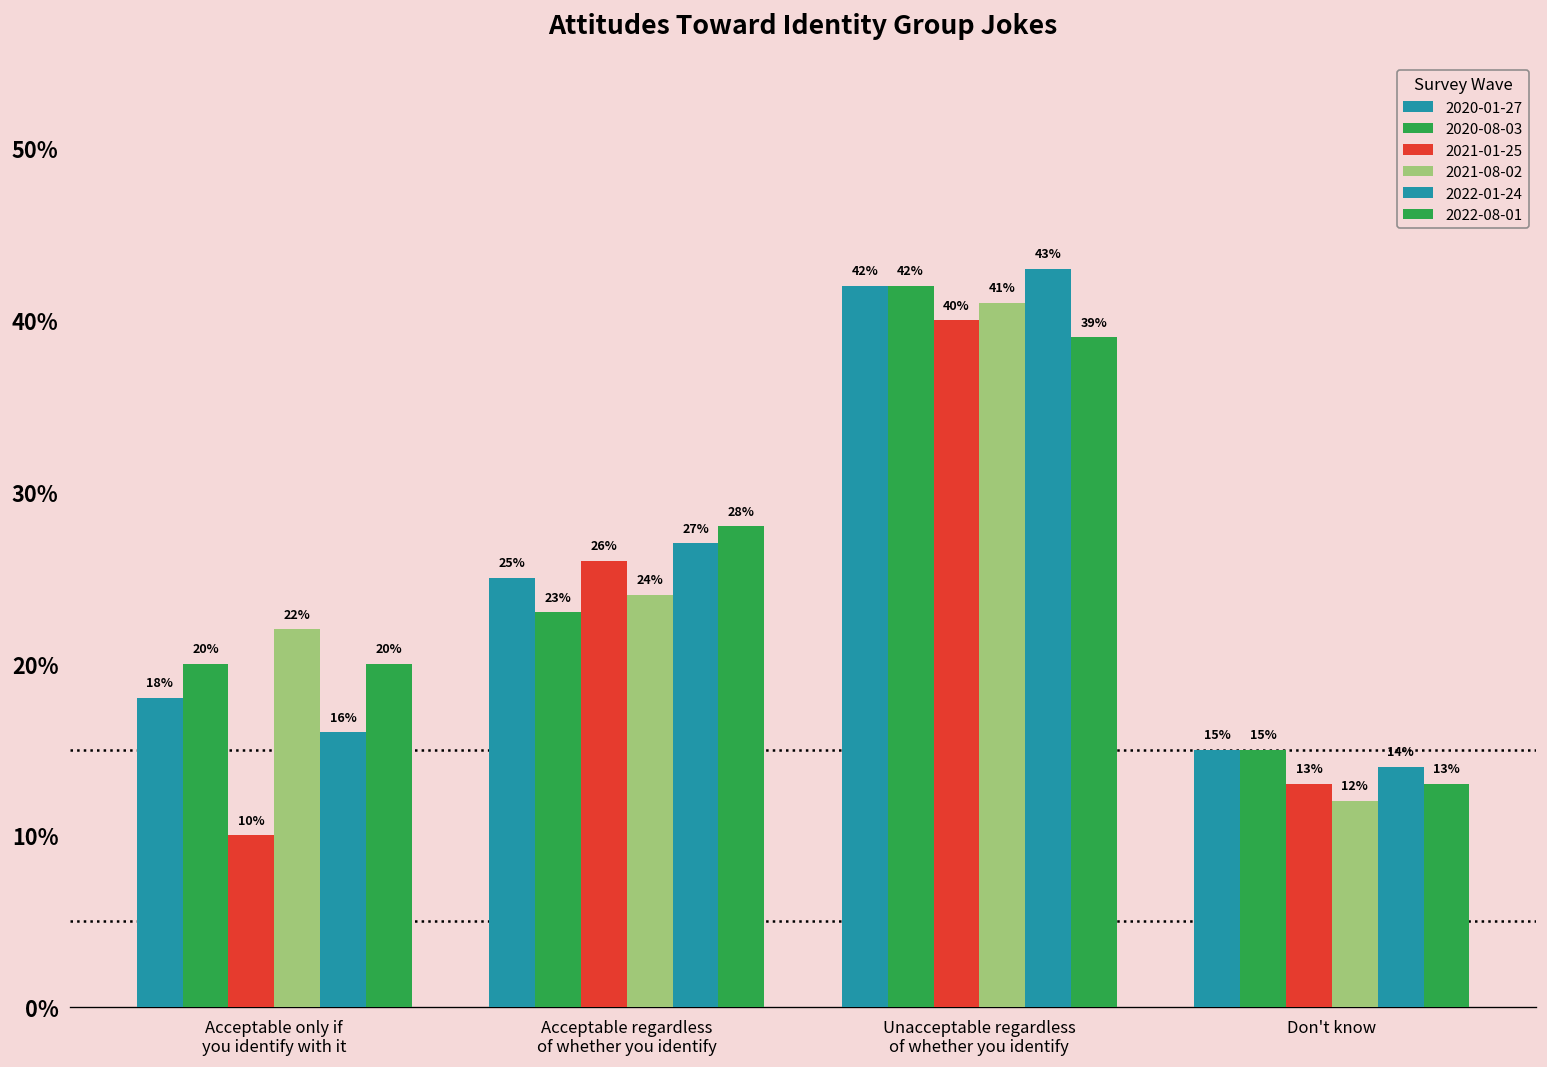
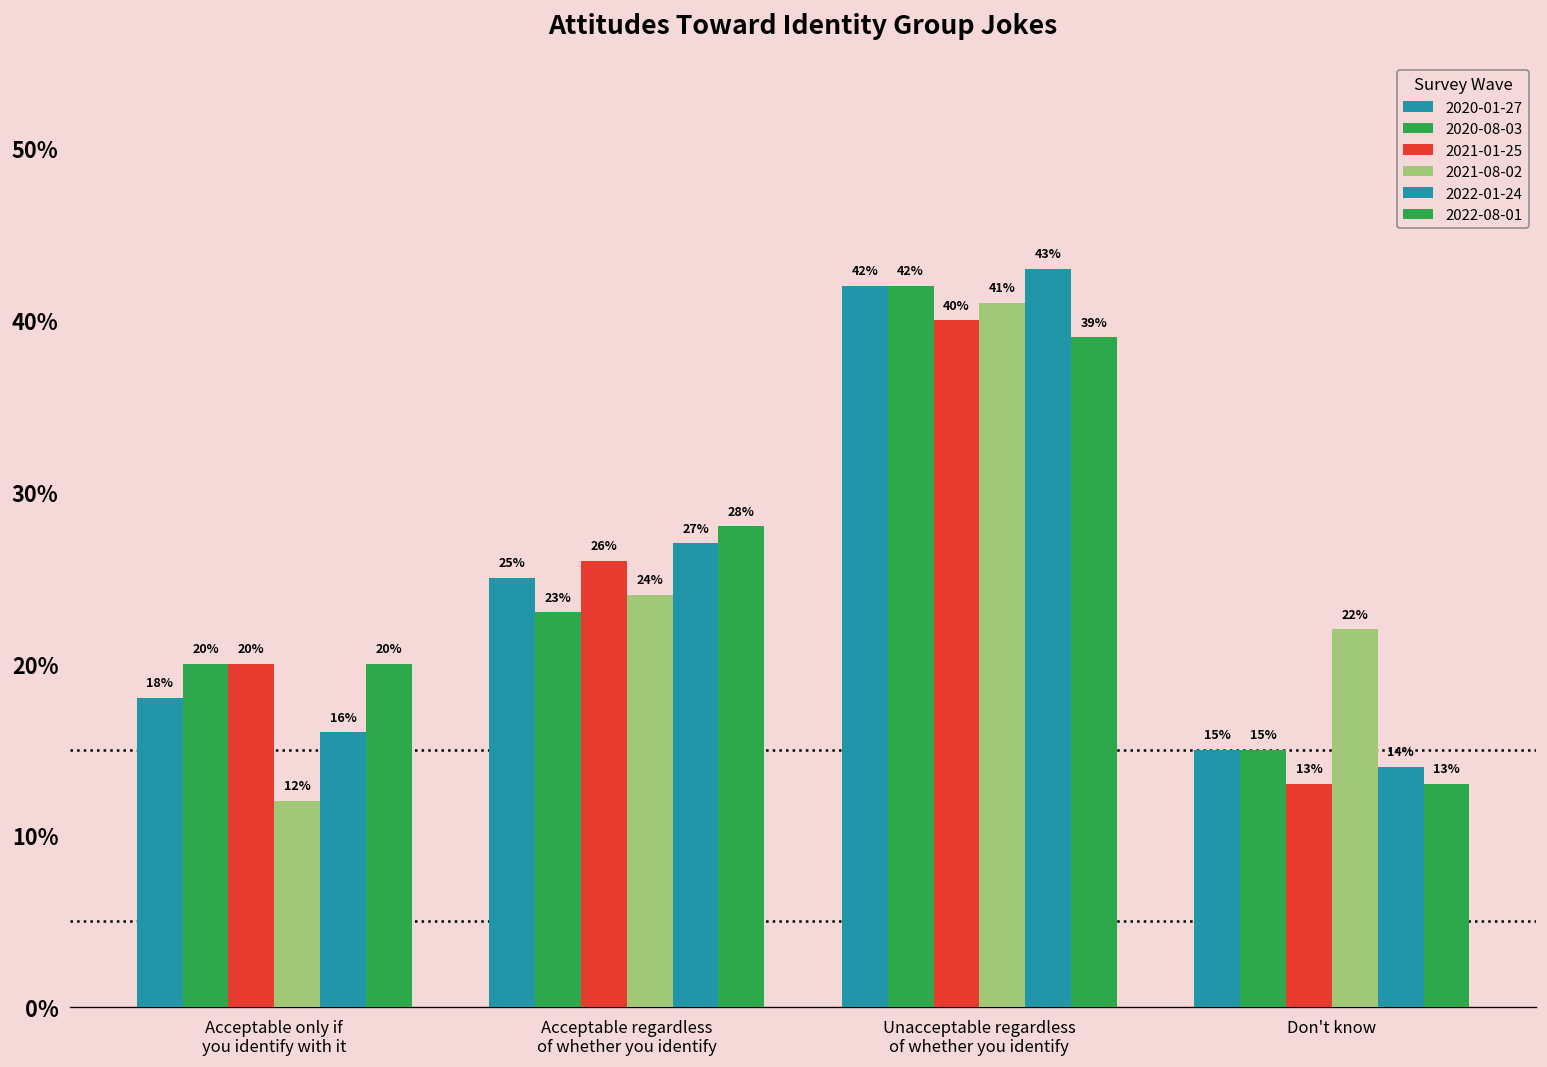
2021-01-25, Acceptable only if you identify with it: 10% -> 20%
2021-08-02, Acceptable only if you identify with it: 22% -> 12%
2021-08-02, Don't know: 12% -> 22%
